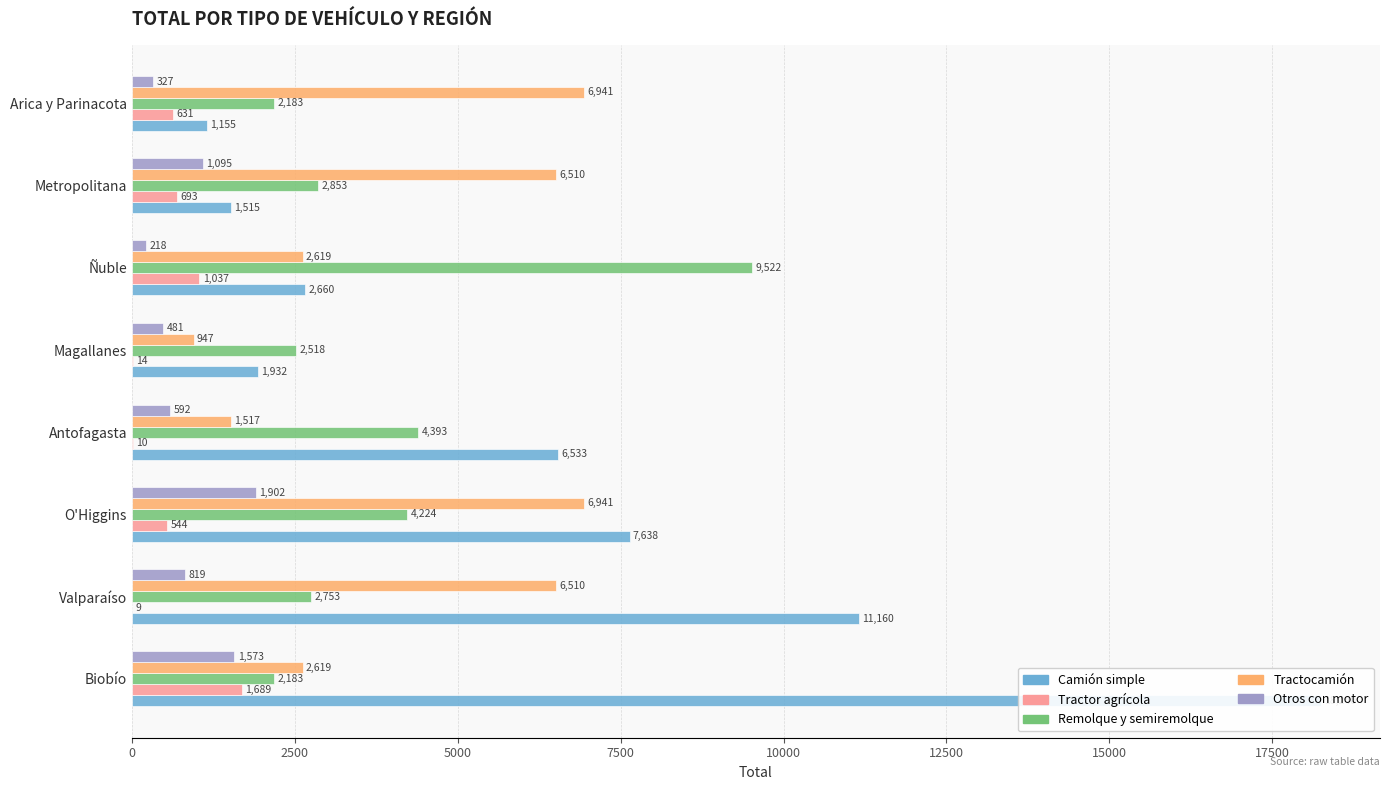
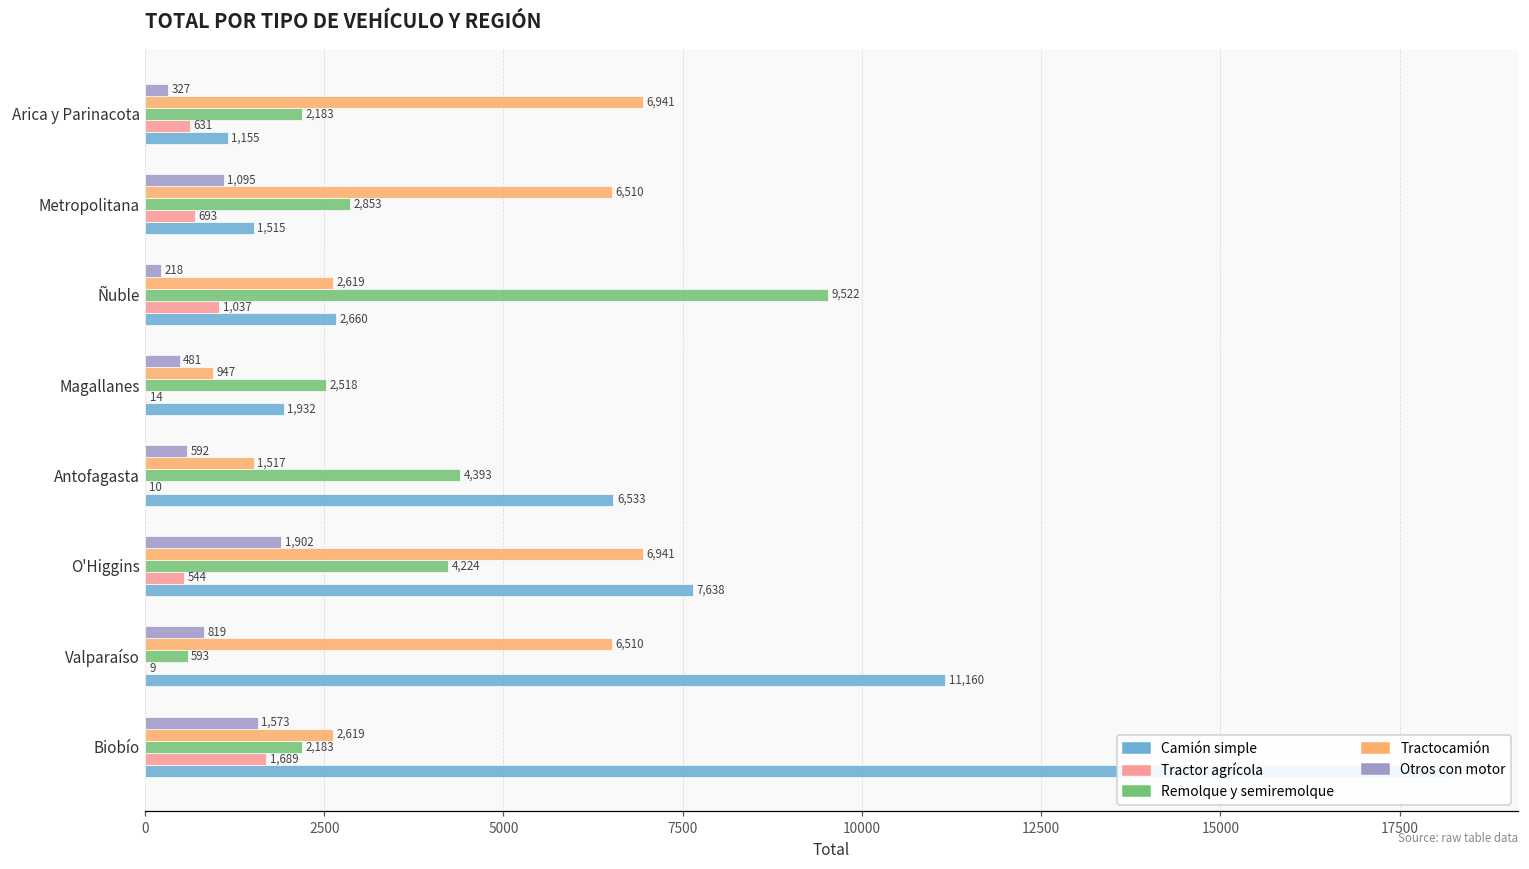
Remolque y semiremolque, Valparaíso: 2,753 -> 593
